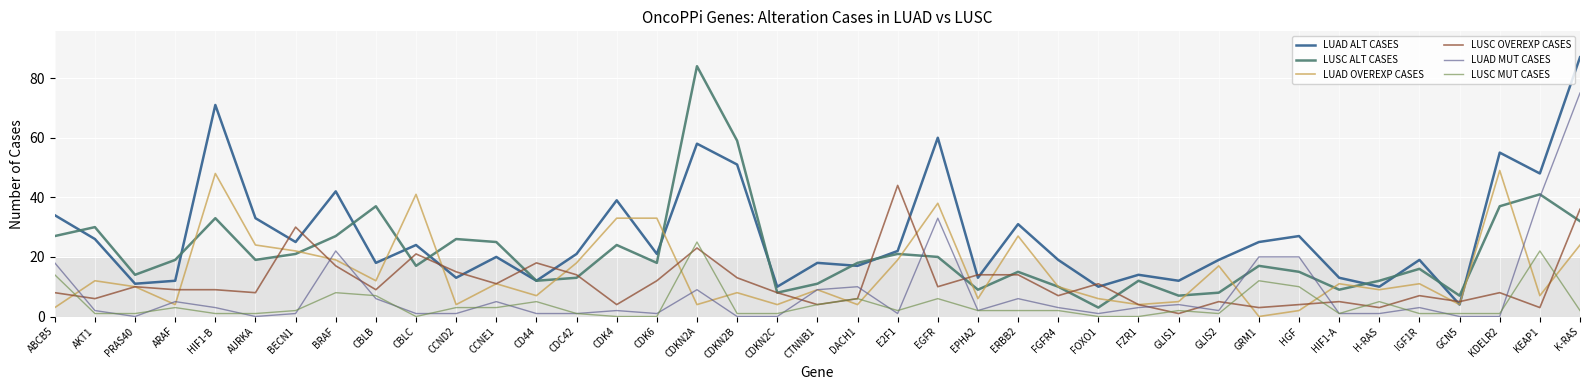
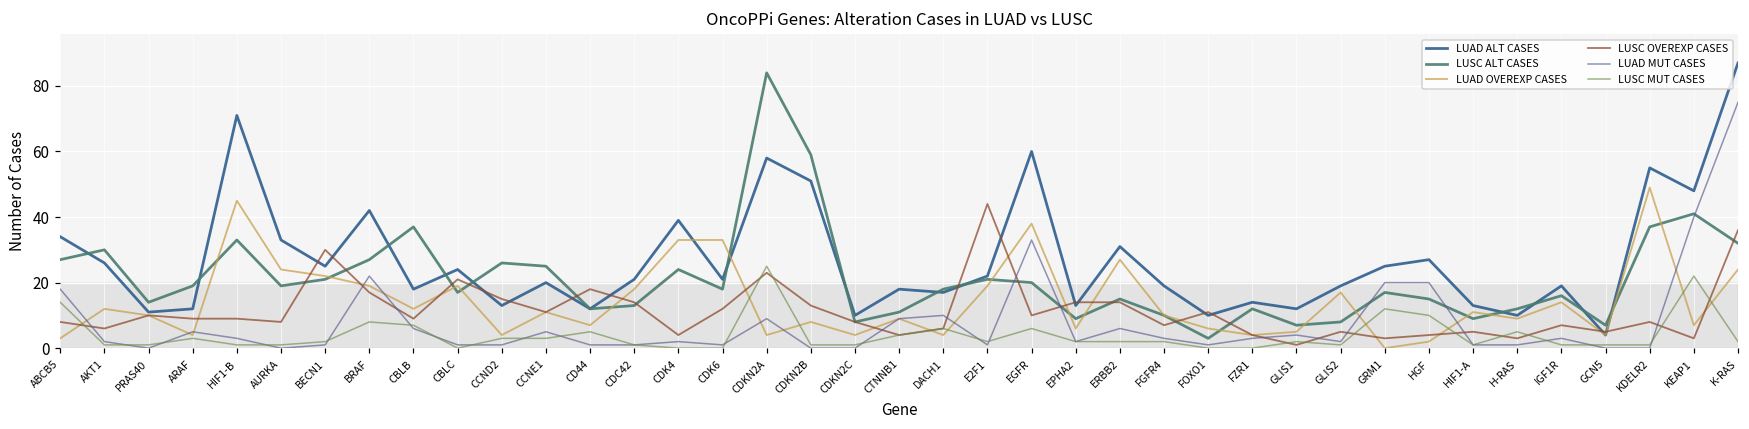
LUAD OVEREXP CASES, HIF1-B: 48 -> 45
LUAD OVEREXP CASES, CBLC: 41 -> 19
LUAD OVEREXP CASES, IGF1R: 11 -> 14
